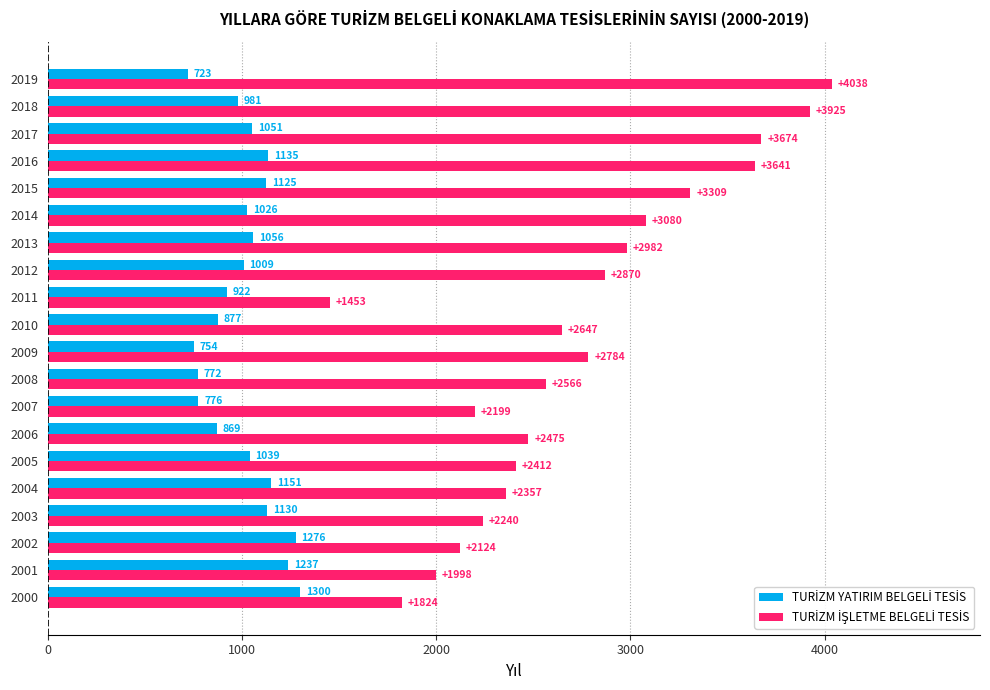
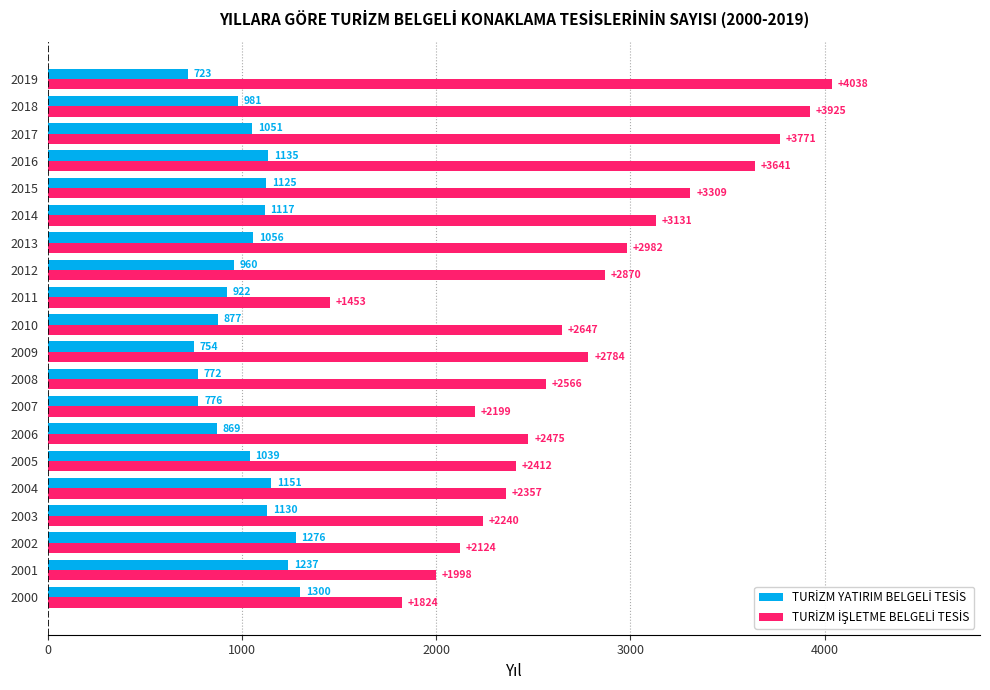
TURİZM İŞLETME BELGELİ TESİS, 2017: +3674 -> +3771
TURİZM YATIRIM BELGELİ TESİS, 2014: 1026 -> 1117
TURİZM İŞLETME BELGELİ TESİS, 2014: +3080 -> +3131
TURİZM YATIRIM BELGELİ TESİS, 2012: 1009 -> 960
